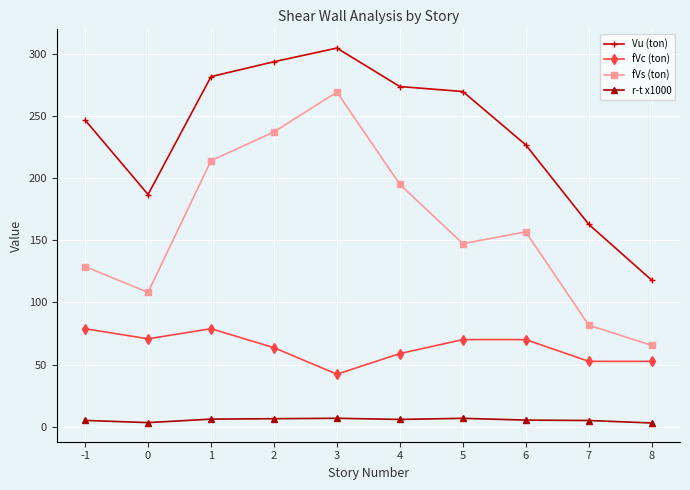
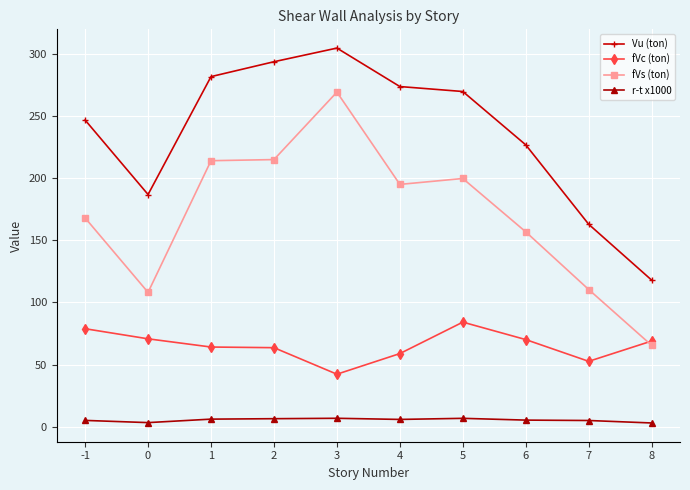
fVs (ton), -1: 129 -> 168
fVc (ton), 1: 79 -> 64
fVs (ton), 2: 237 -> 215
fVc (ton), 5: 70 -> 84
fVs (ton), 5: 147 -> 200
fVs (ton), 7: 82 -> 110
fVc (ton), 8: 53 -> 69
